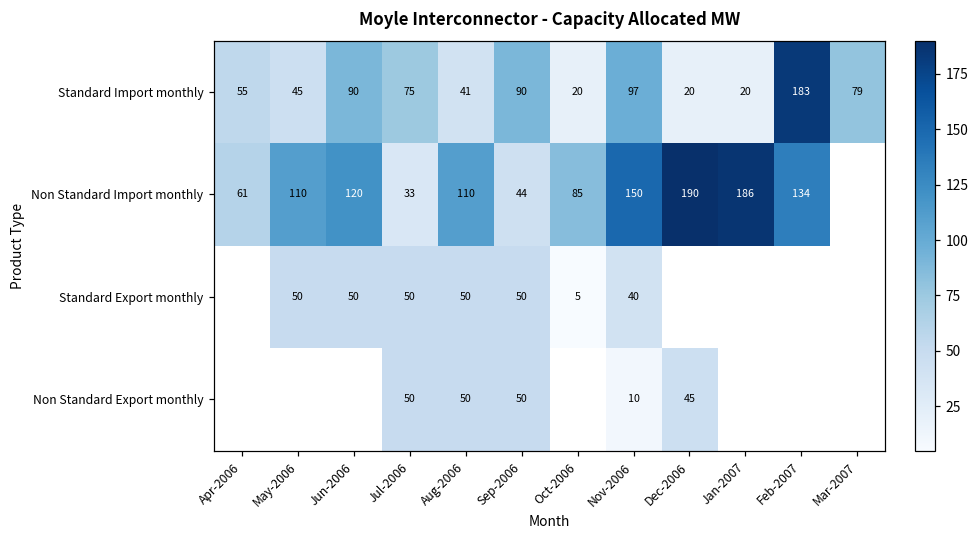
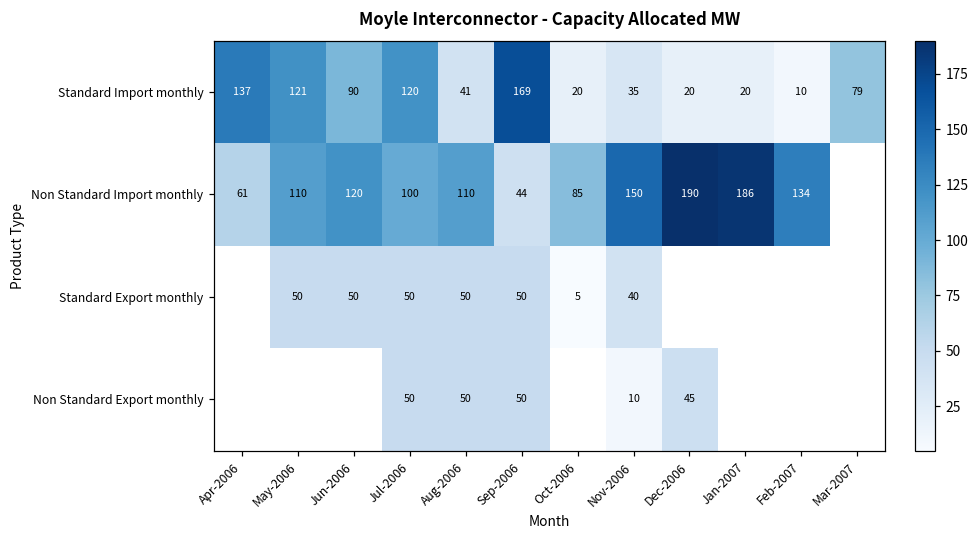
Standard Import monthly, Apr-2006: 55 -> 137
Standard Import monthly, May-2006: 45 -> 121
Standard Import monthly, Jul-2006: 75 -> 120
Standard Import monthly, Sep-2006: 90 -> 169
Standard Import monthly, Nov-2006: 97 -> 35
Standard Import monthly, Feb-2007: 183 -> 10
Non Standard Import monthly, Jul-2006: 33 -> 100
